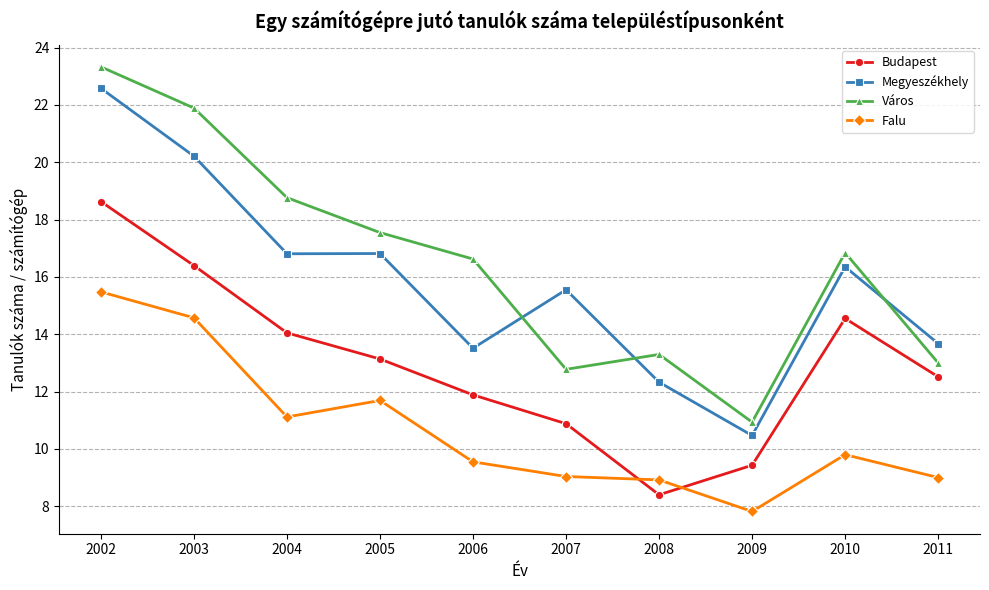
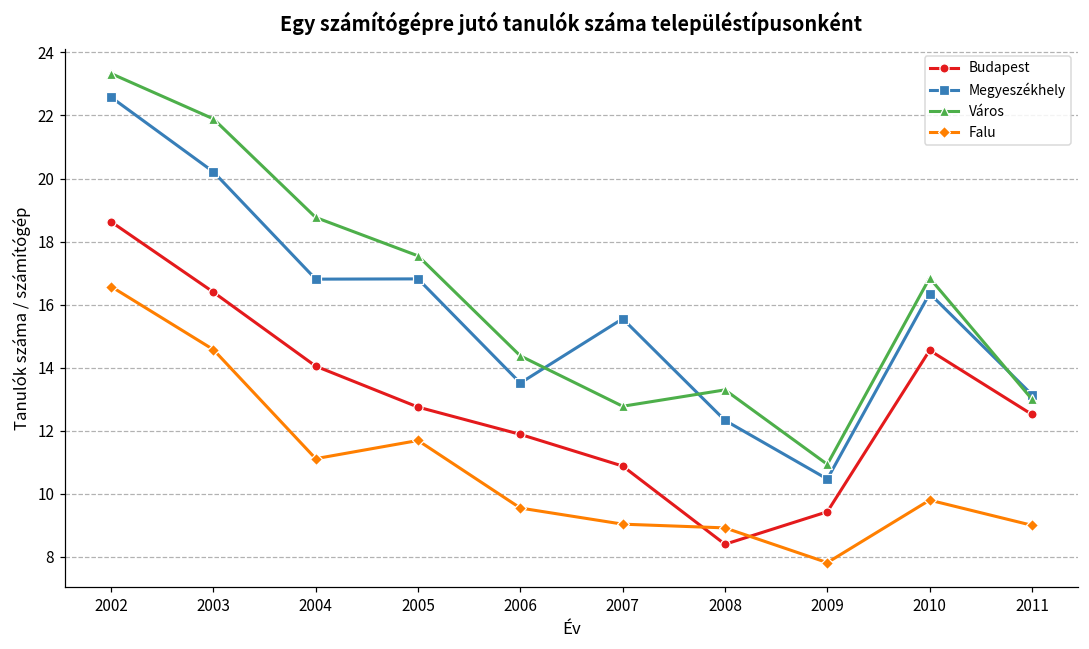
Falu, 2002: 15.5 -> 16.6
Budapest, 2005: 13.1 -> 12.7
Város, 2006: 16.6 -> 14.4
Megyeszékhely, 2011: 13.7 -> 13.1
